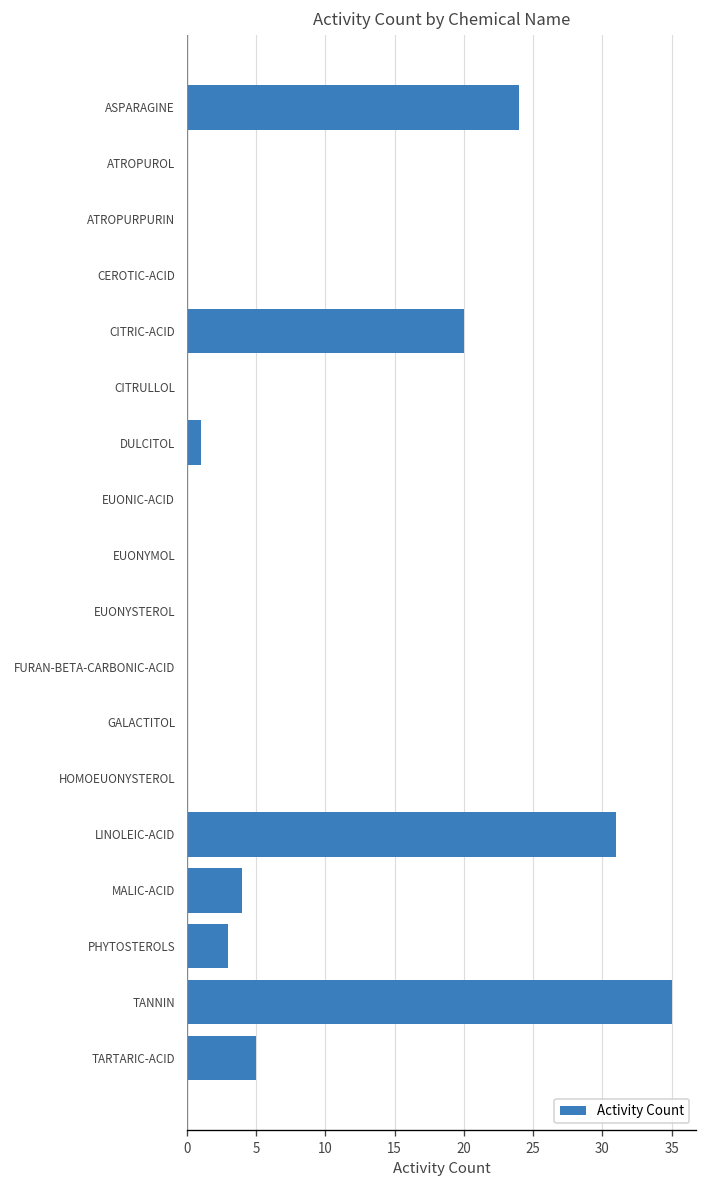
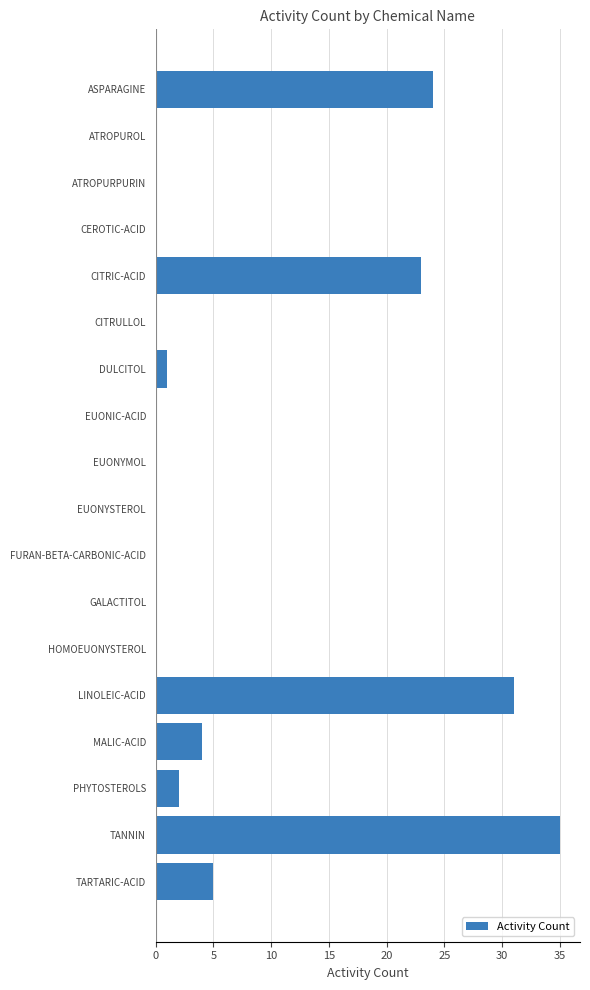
CITRIC-ACID: 20 -> 23
PHYTOSTEROLS: 3 -> 2
